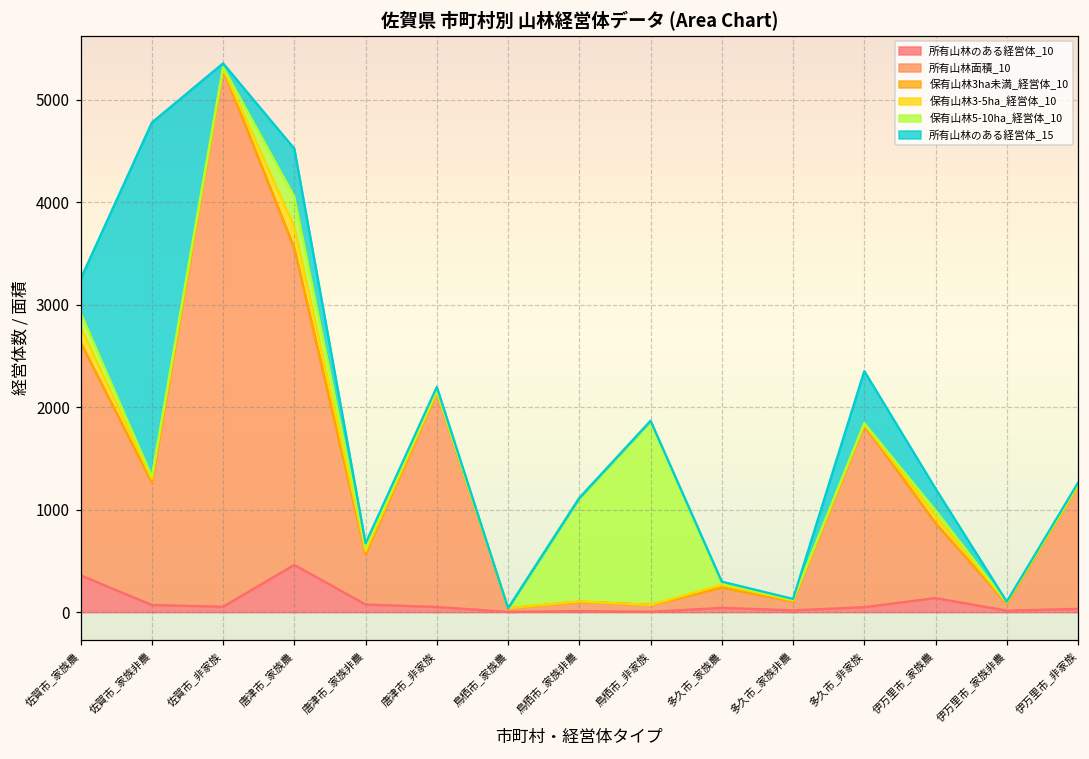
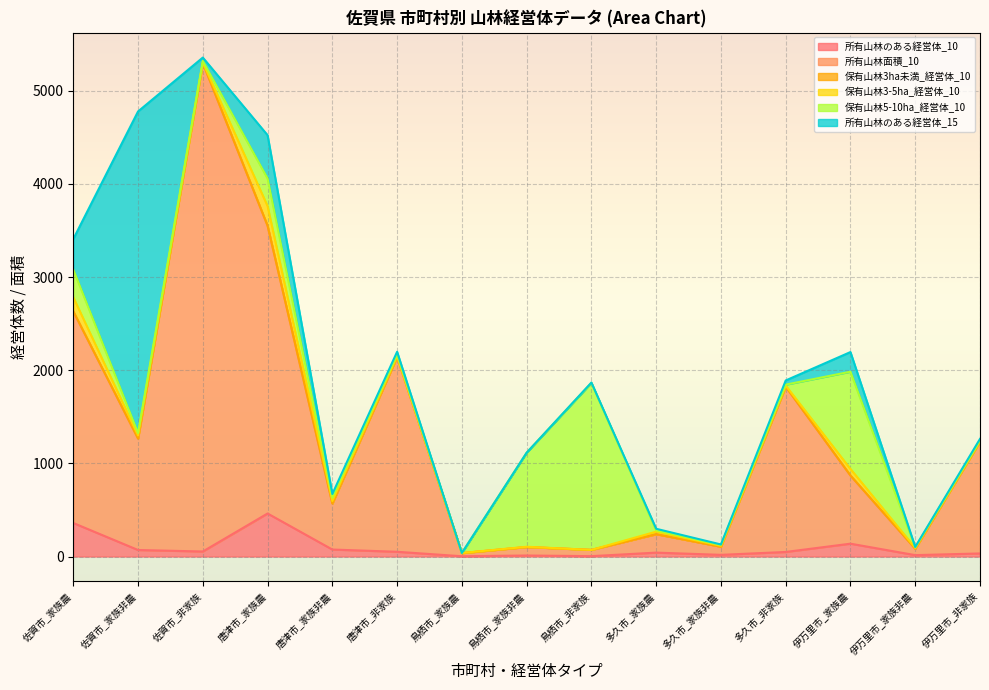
保有山林5-10ha_経営体_10, 佐賀市_家族農: 100 -> 300
所有山林のある経営体_15, 多久市_非家族: 500 -> 0
保有山林5-10ha_経営体_10, 伊万里市_家族農: 100 -> 1000
